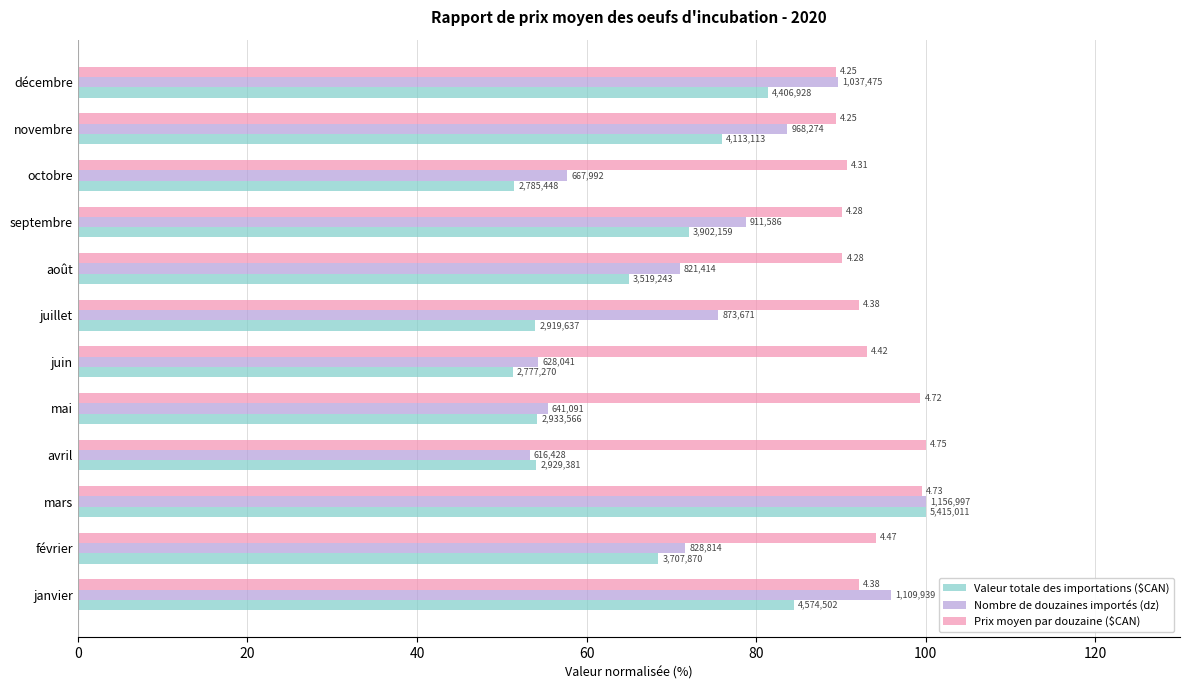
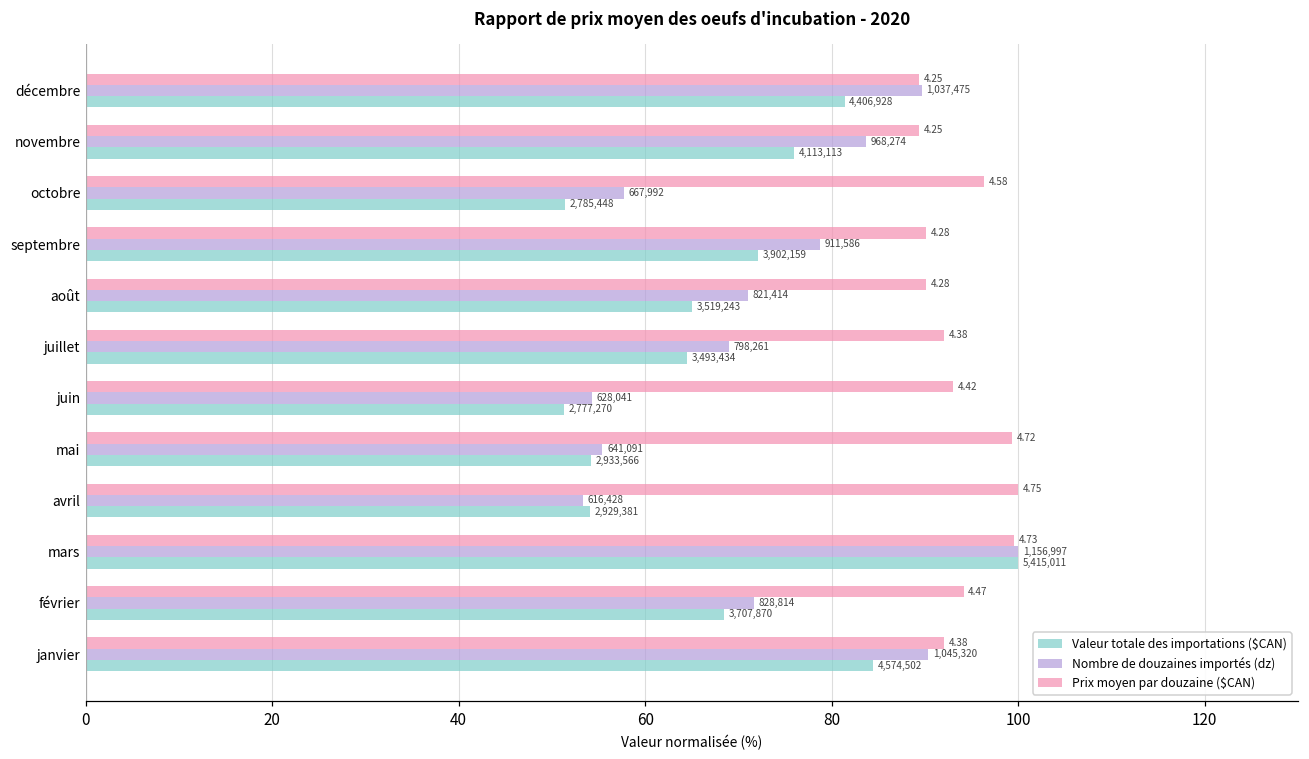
Prix moyen par douzaine ($CAN), octobre: 4.31 -> 4.58
Nombre de douzaines importés (dz), juillet: 873,671 -> 798,261
Valeur totale des importations ($CAN), juillet: 2,919,637 -> 3,493,434
Nombre de douzaines importés (dz), janvier: 1,109,939 -> 1,045,320
